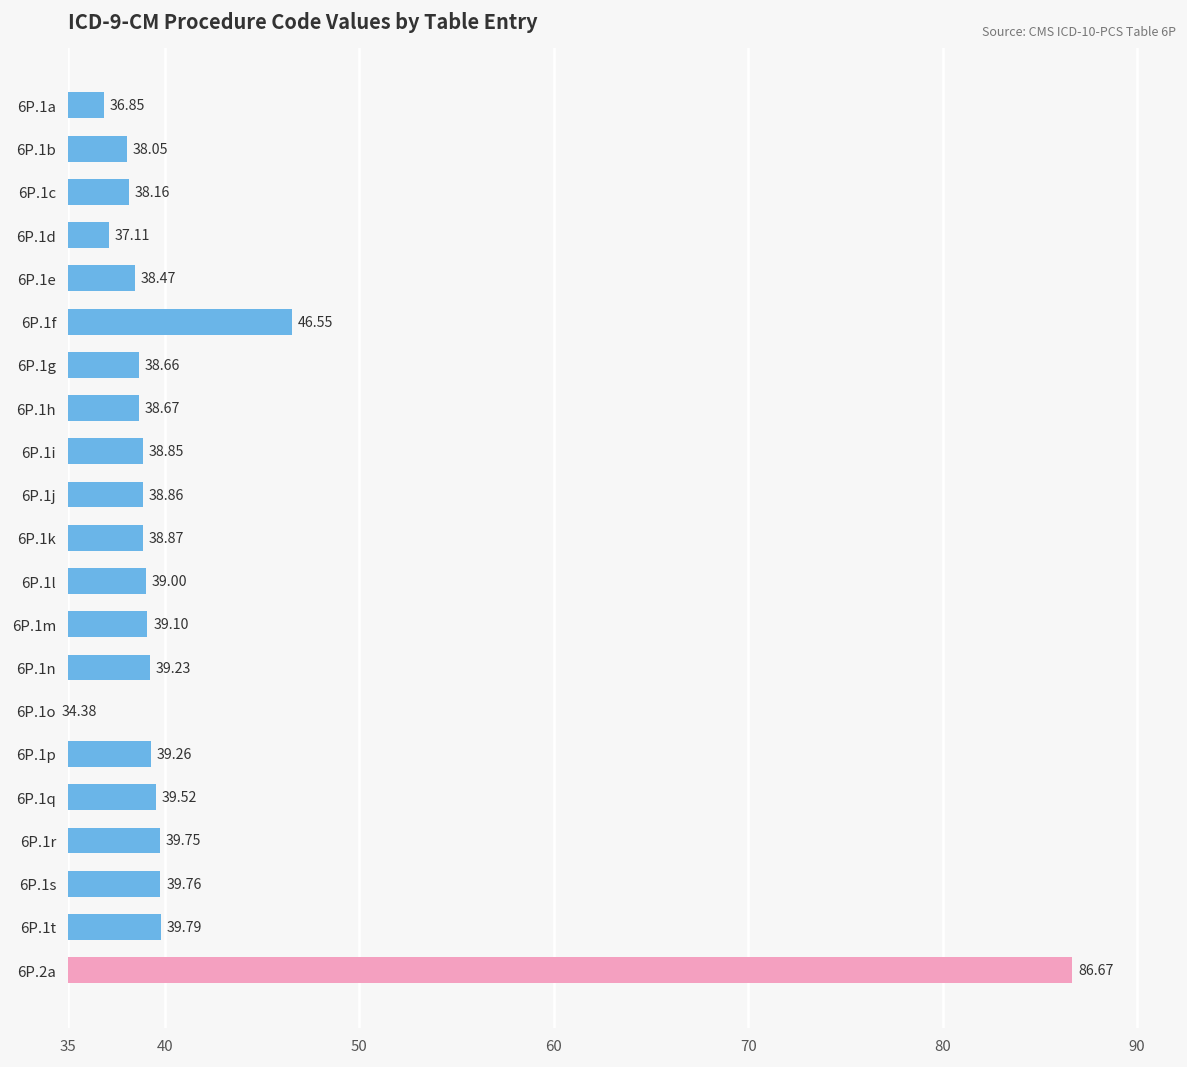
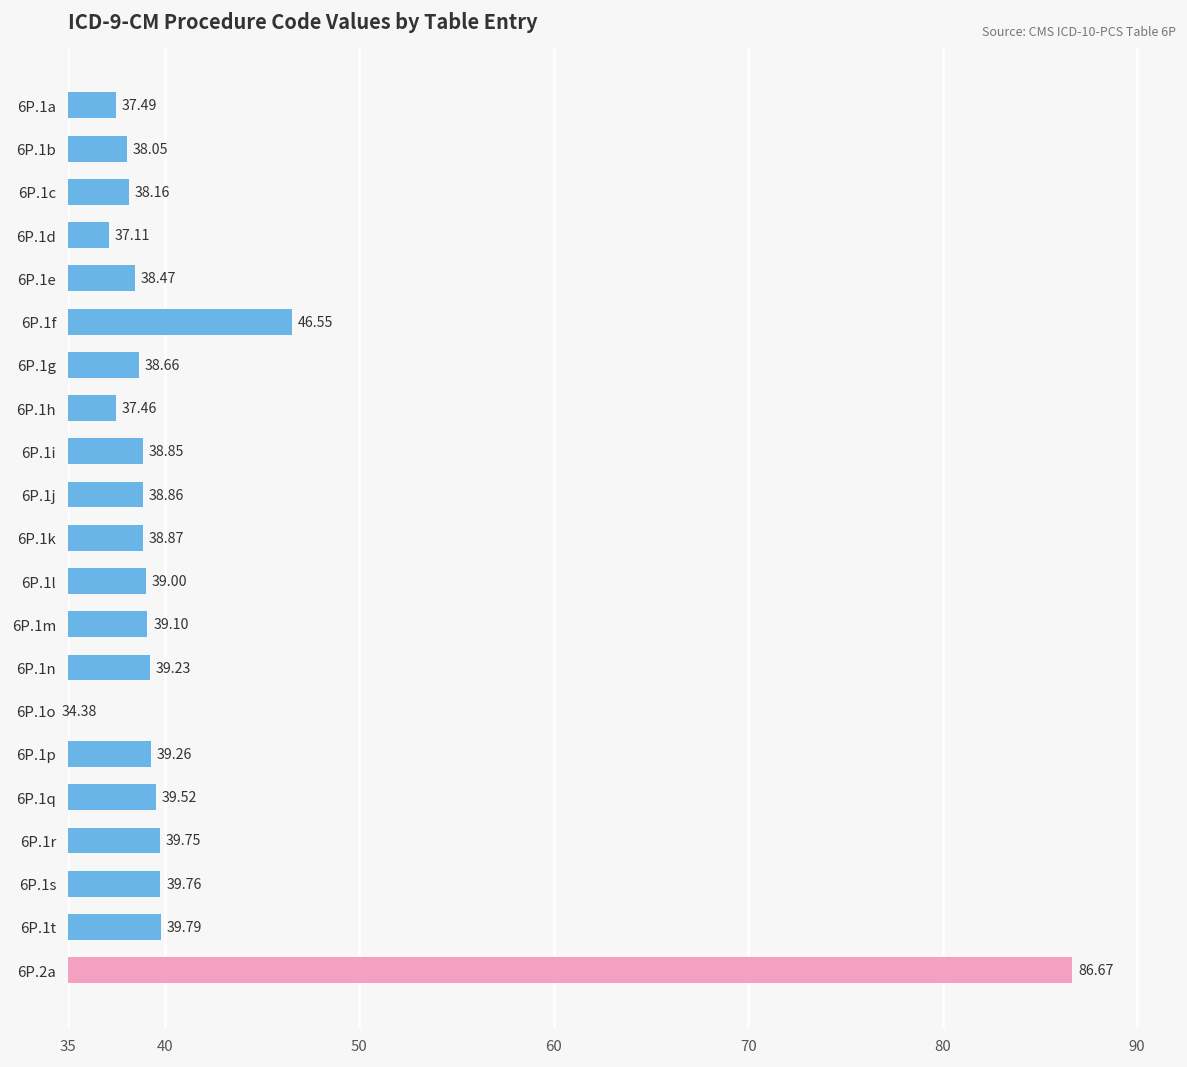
6P.1a: 36.85 -> 37.49
6P.1h: 38.67 -> 37.46
